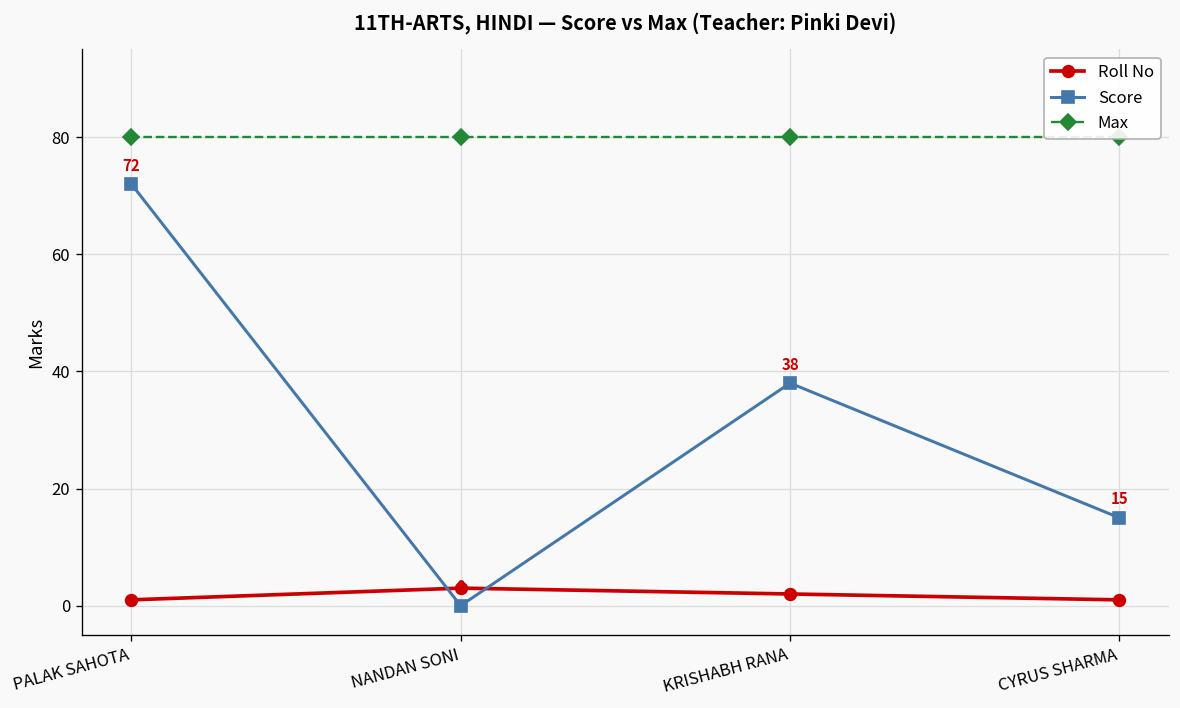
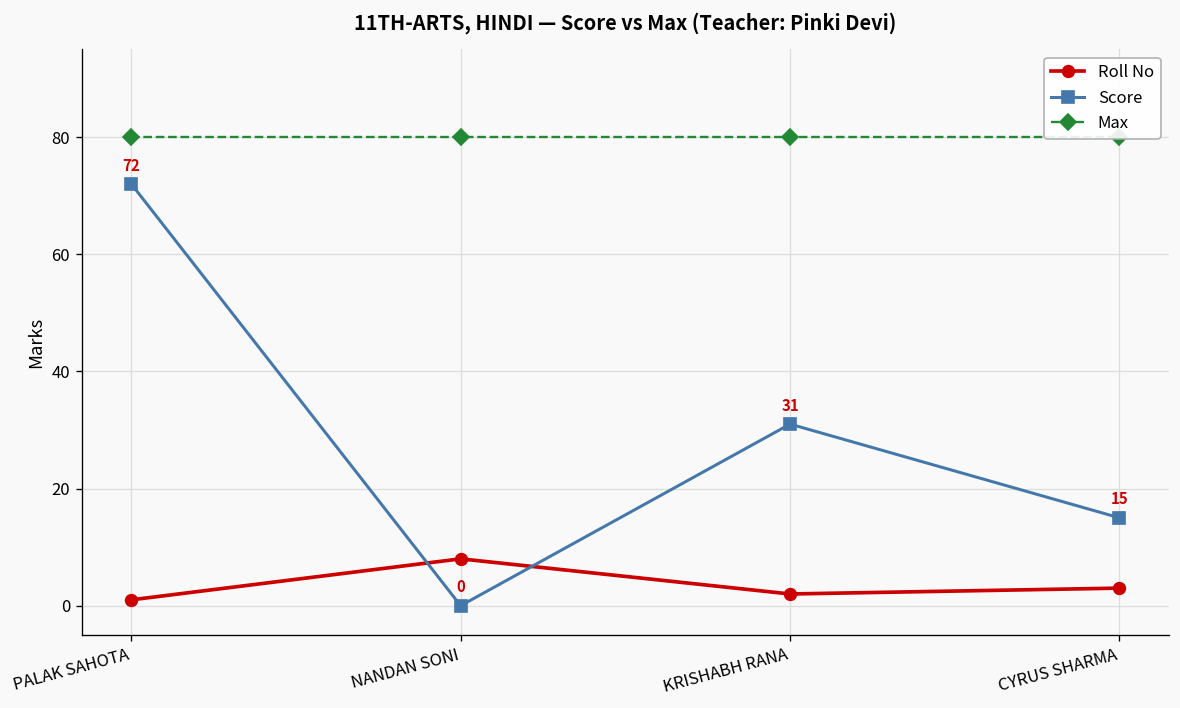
Roll No, NANDAN SONI: 3 -> 8
Score, KRISHABH RANA: 38 -> 31
Roll No, CYRUS SHARMA: 1 -> 3
